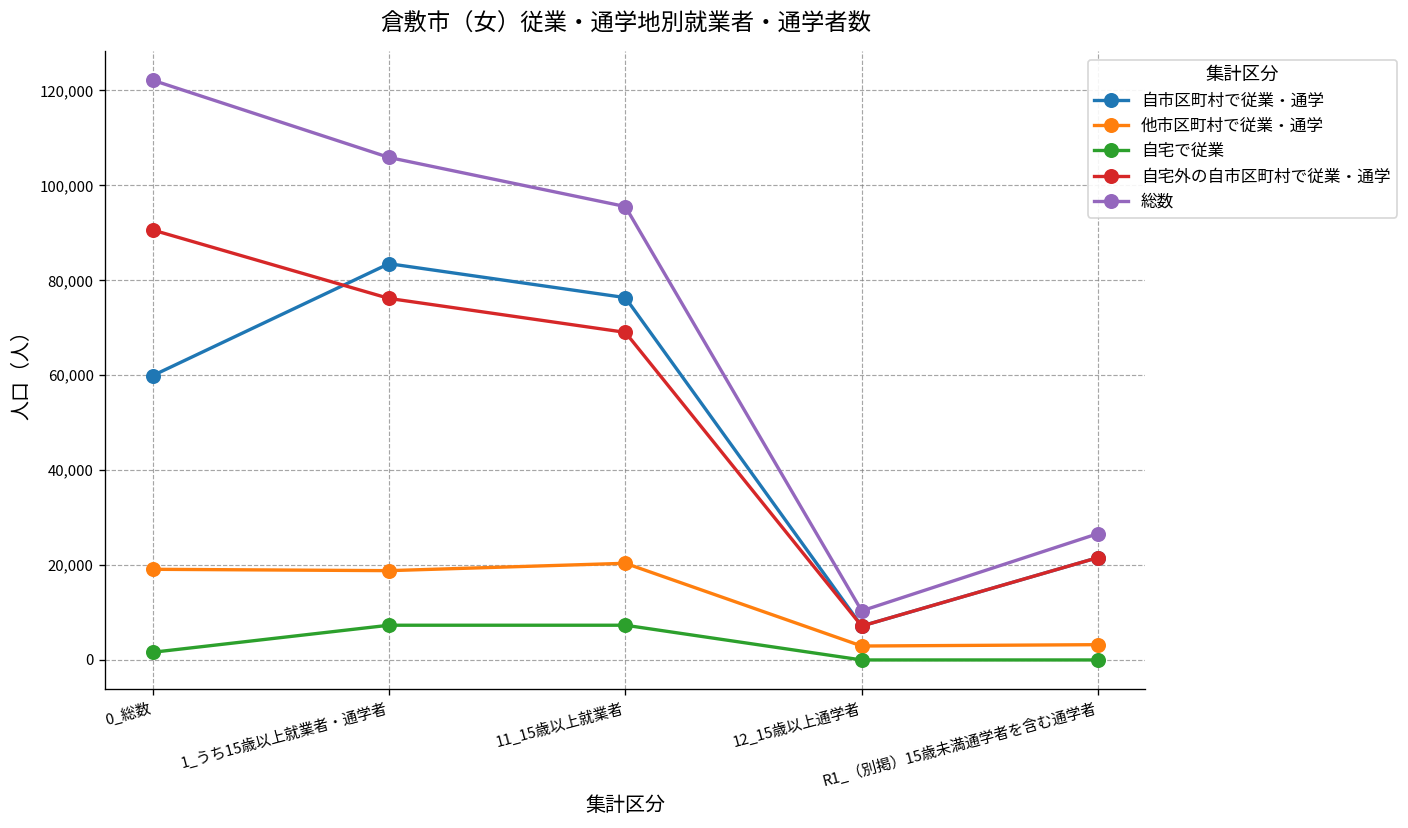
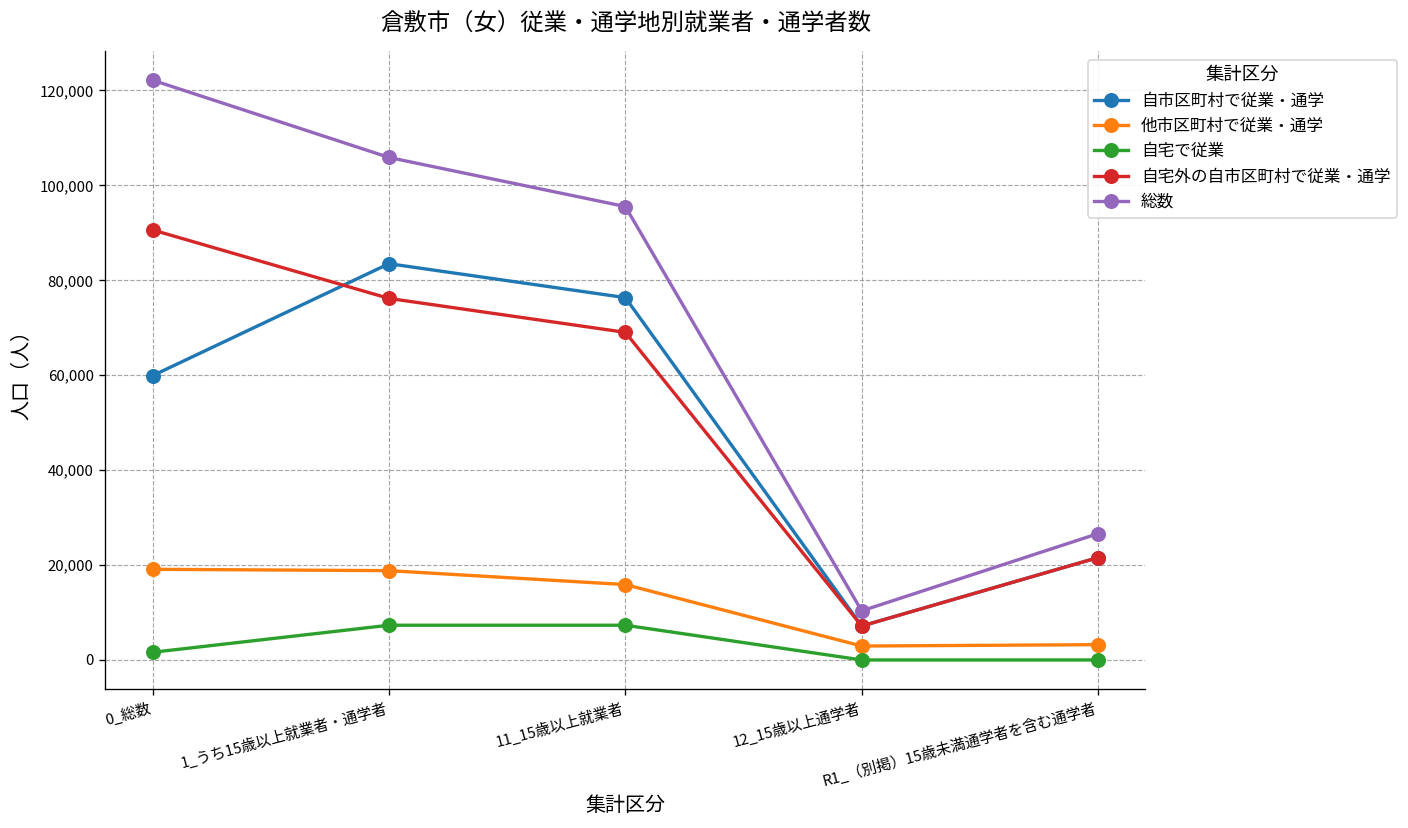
他市区町村で従業・通学, 11_15歳以上就業者: 20,000 -> 16,000
